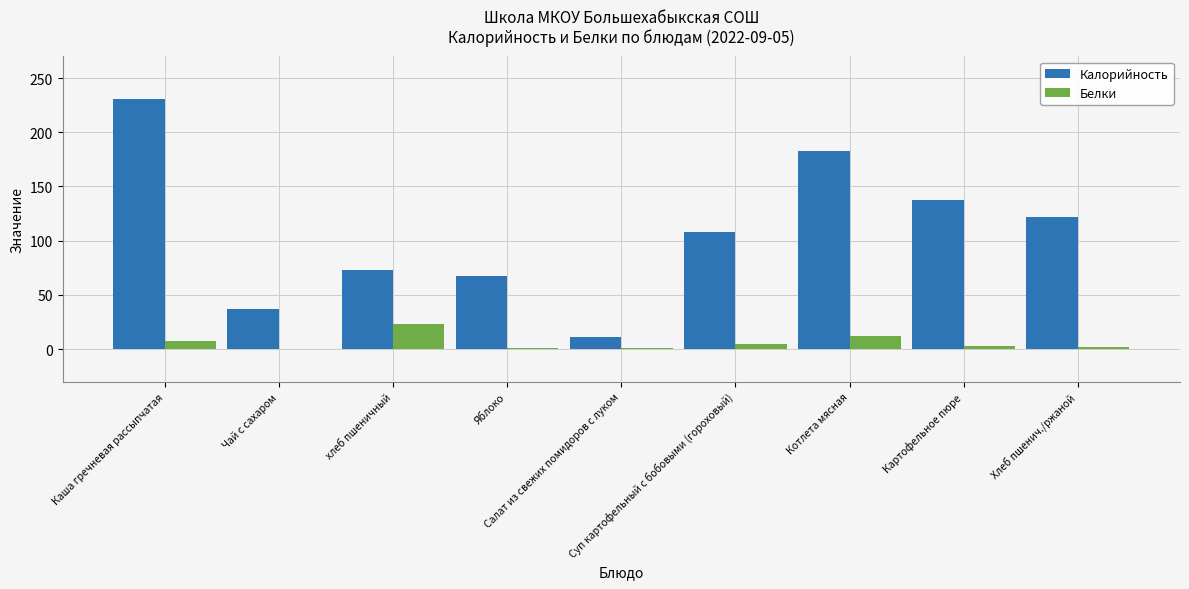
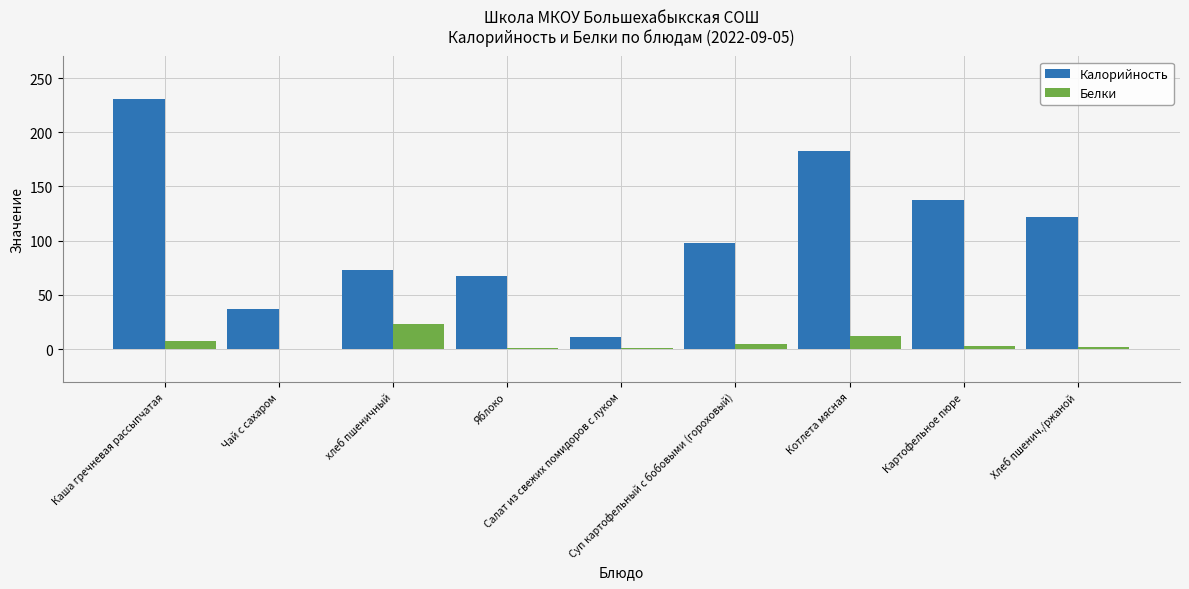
Калорийность, Суп картофельный с бобовыми (гороховый): 108 -> 98
